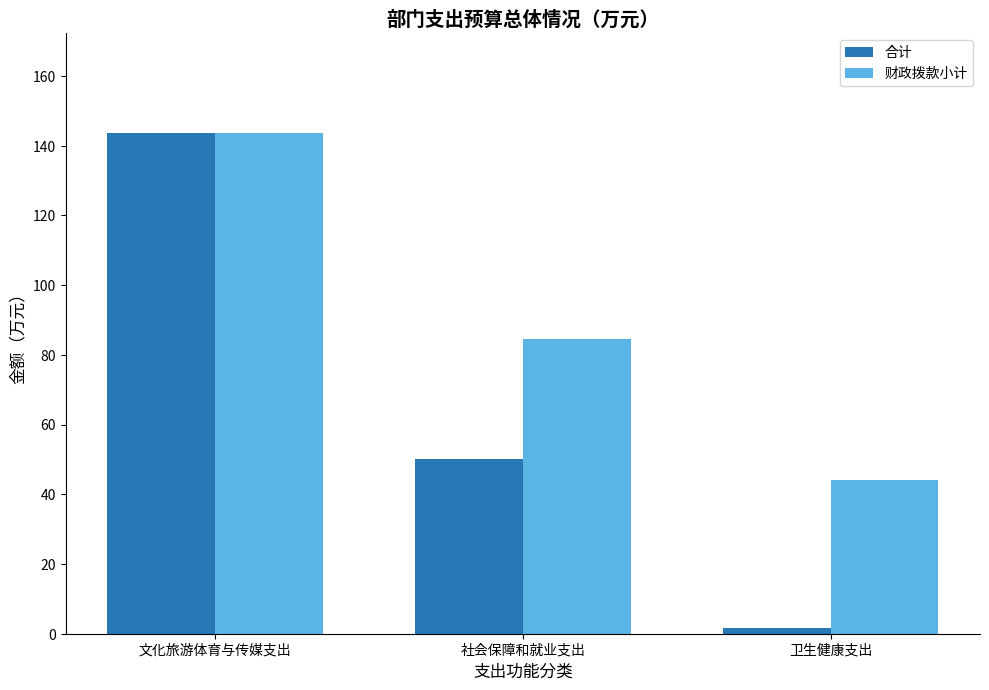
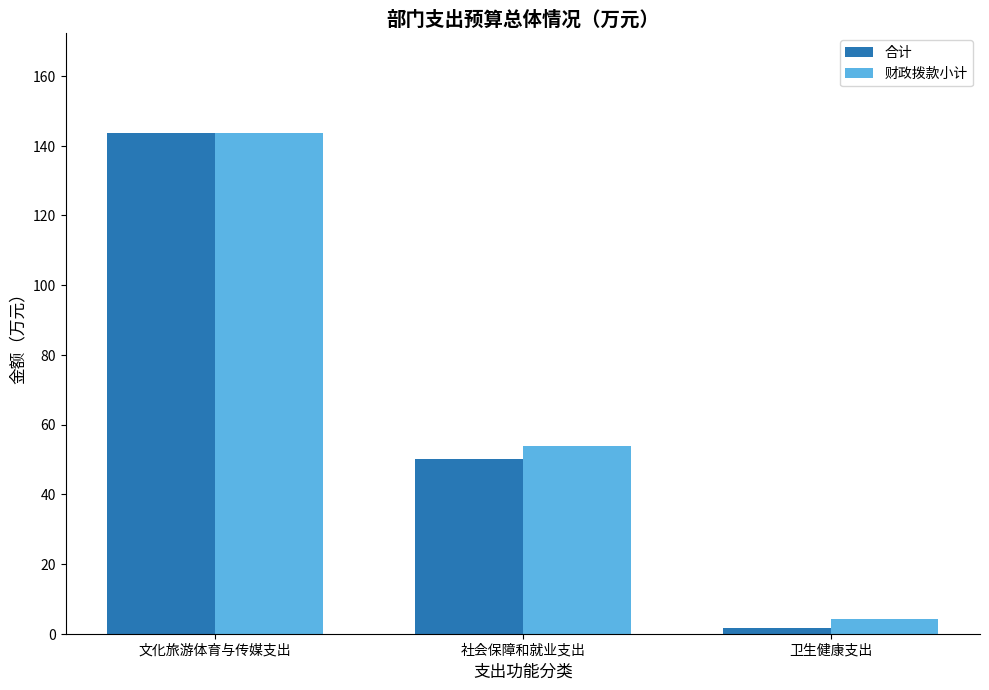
财政拨款小计, 社会保障和就业支出: 85 -> 54
财政拨款小计, 卫生健康支出: 44 -> 4
